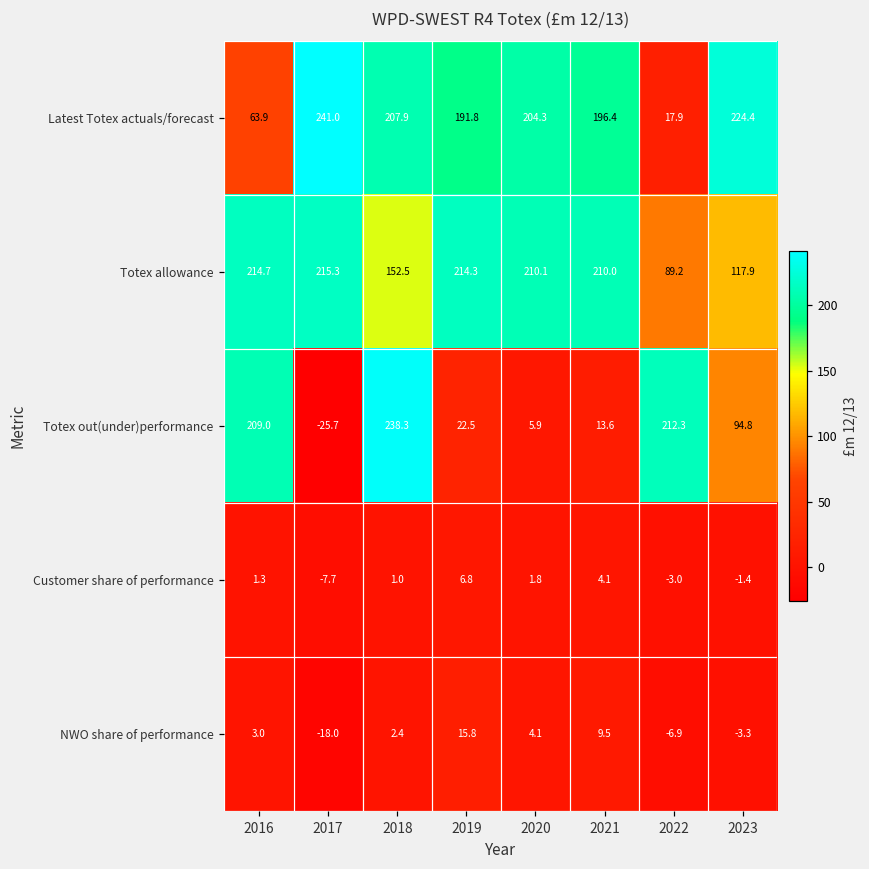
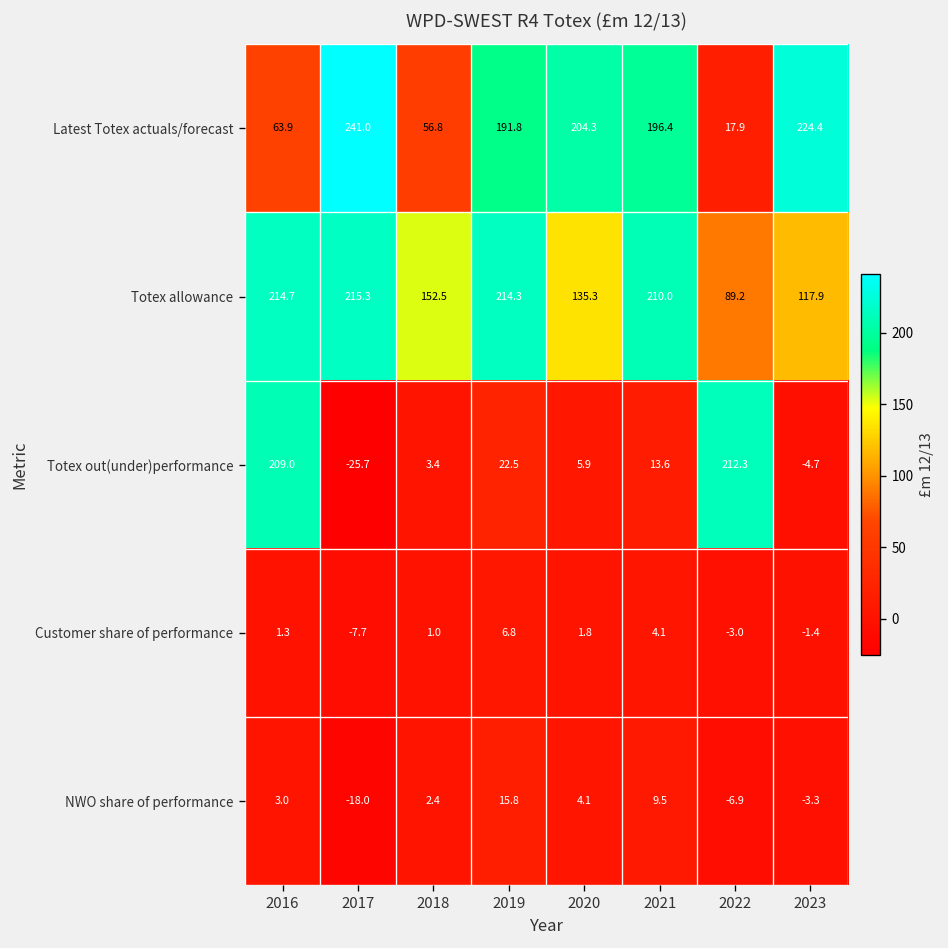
Latest Totex actuals/forecast, 2018: 207.9 -> 56.8
Totex allowance, 2020: 210.1 -> 135.3
Totex out(under)performance, 2018: 238.3 -> 3.4
Totex out(under)performance, 2023: 94.8 -> -4.7
